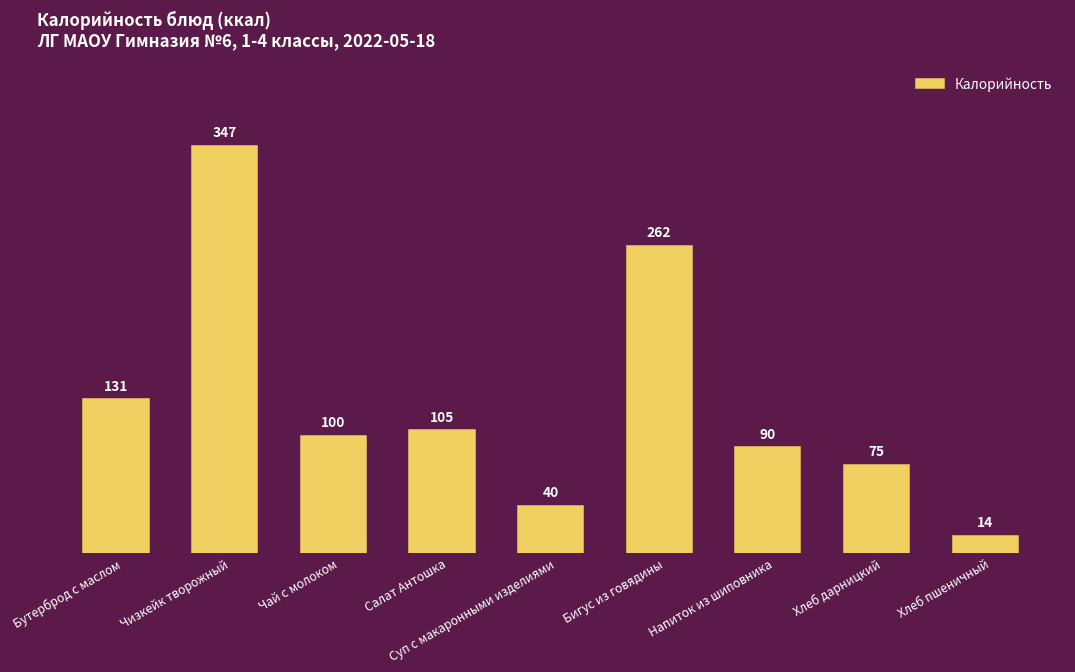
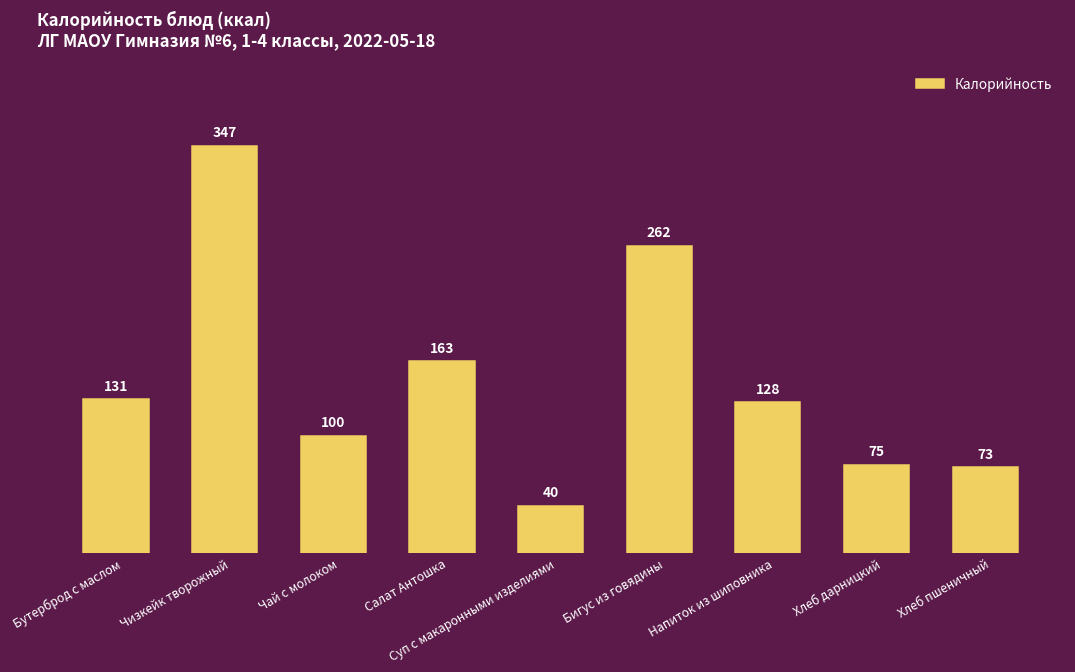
Салат Антошка: 105 -> 163
Напиток из шиповника: 90 -> 128
Хлеб пшеничный: 14 -> 73
